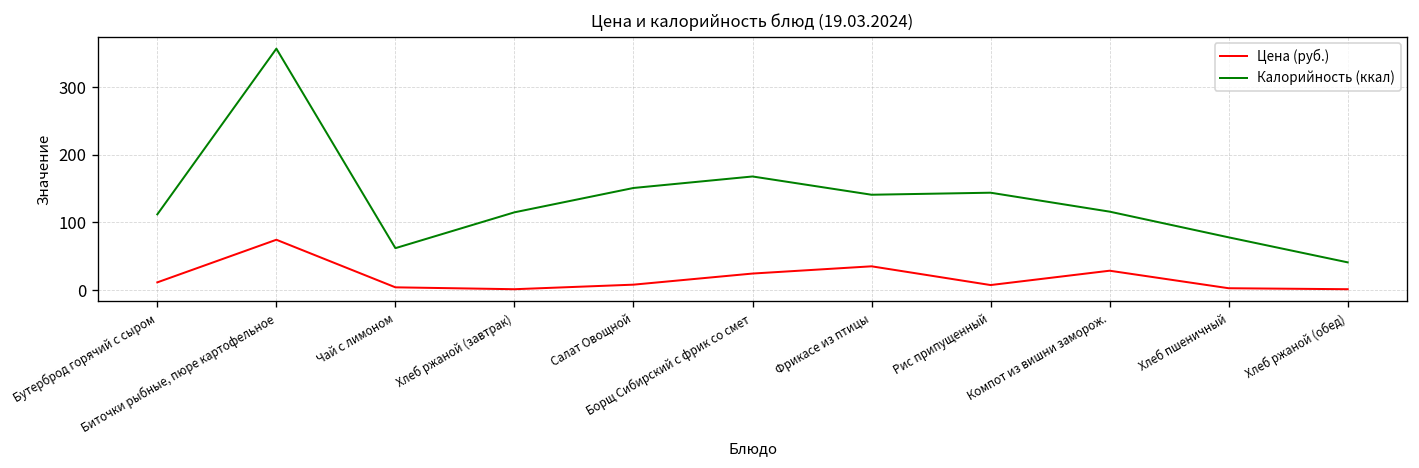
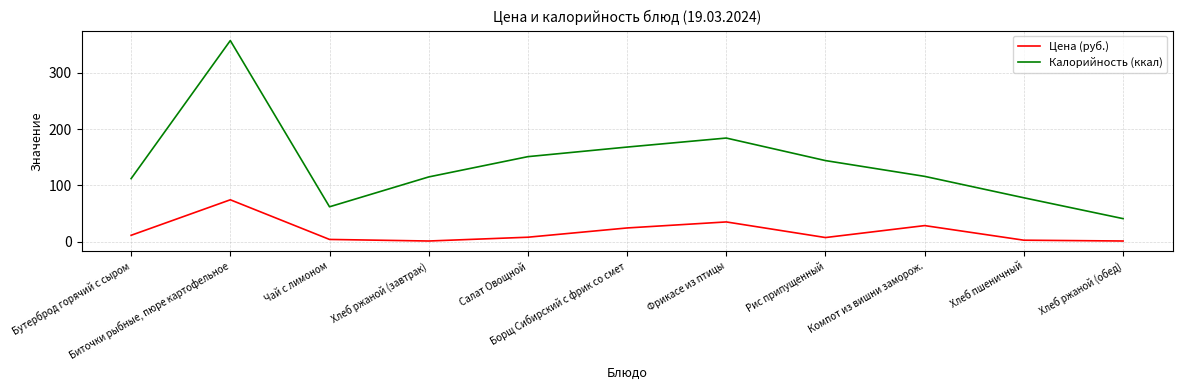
Калорийность (ккал), Фрикасе из птицы: 140 -> 180
